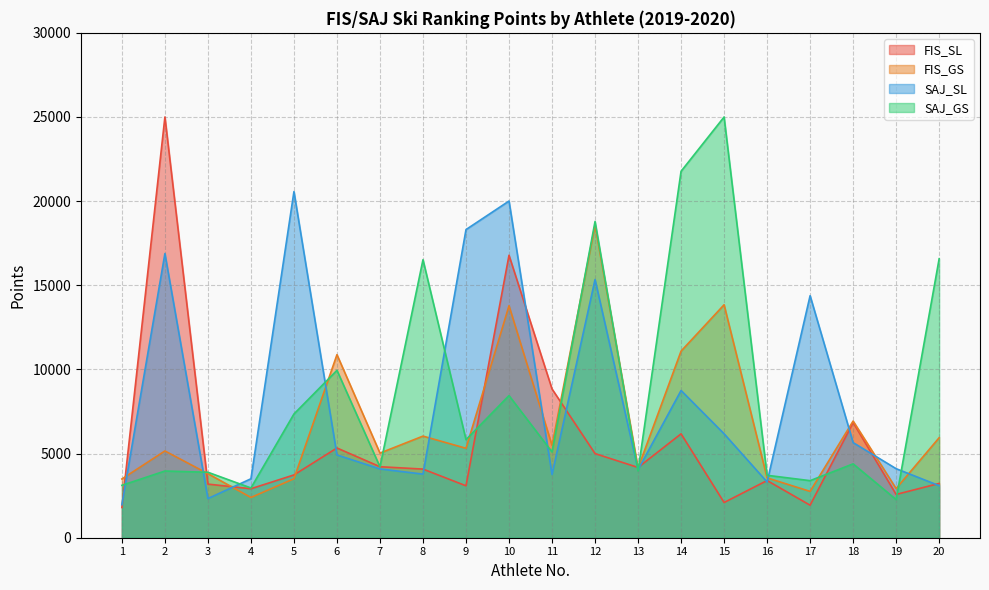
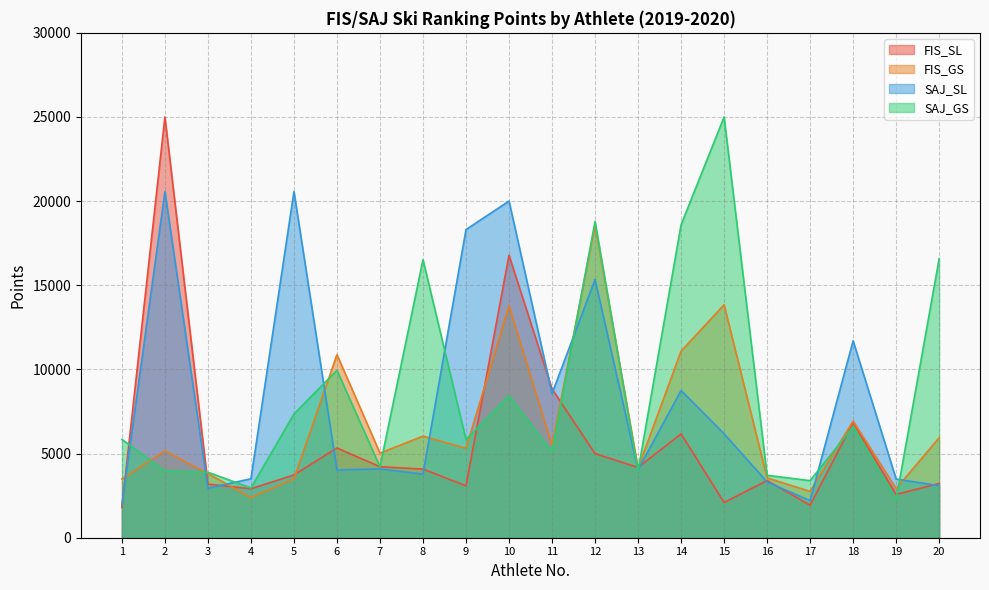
SAJ_GS, 1: 3100 -> 5800
SAJ_SL, 2: 16900 -> 20600
SAJ_SL, 3: 2300 -> 2900
SAJ_SL, 6: 4900 -> 4000
SAJ_SL, 11: 3800 -> 8600
SAJ_GS, 14: 21800 -> 18600
SAJ_SL, 17: 14400 -> 2200
SAJ_SL, 18: 5700 -> 11700
SAJ_GS, 18: 4400 -> 6600
SAJ_SL, 19: 4100 -> 3500
